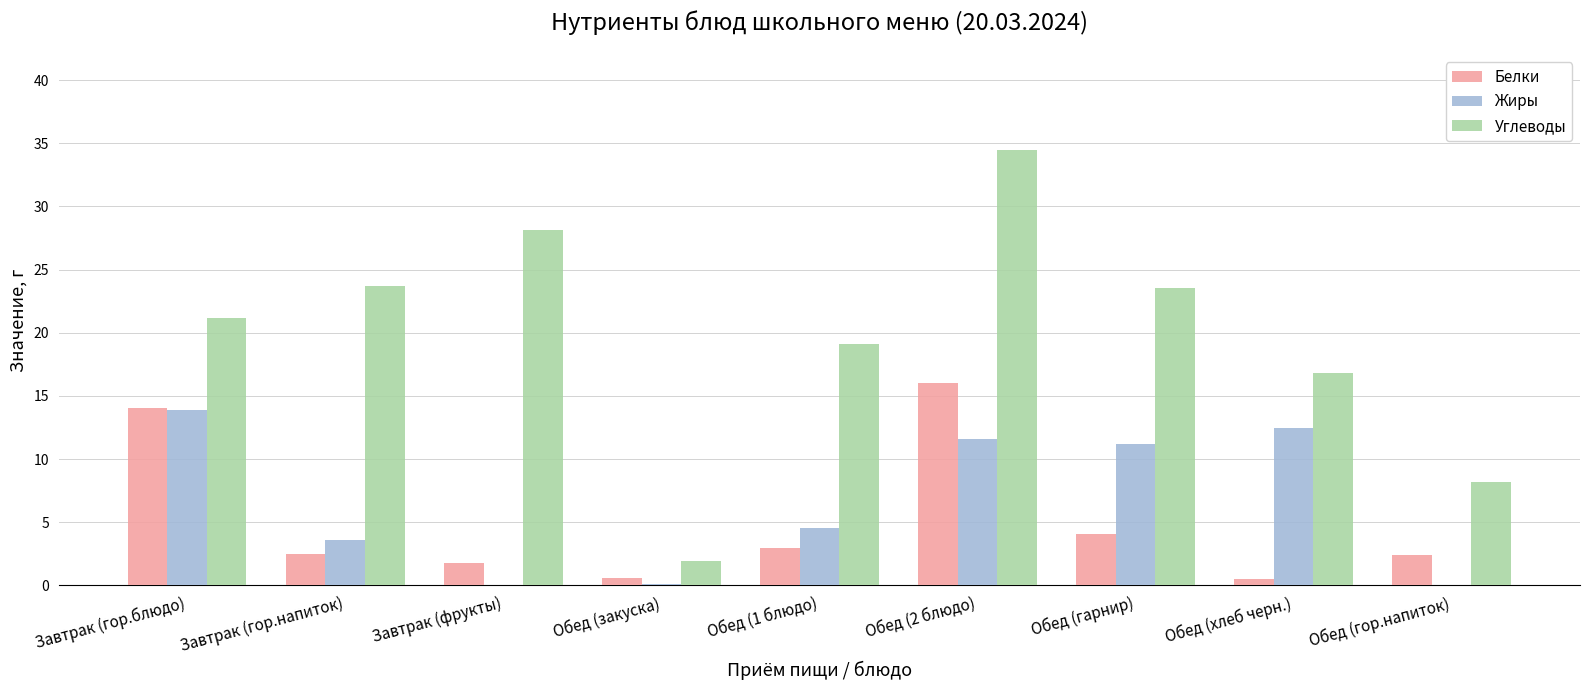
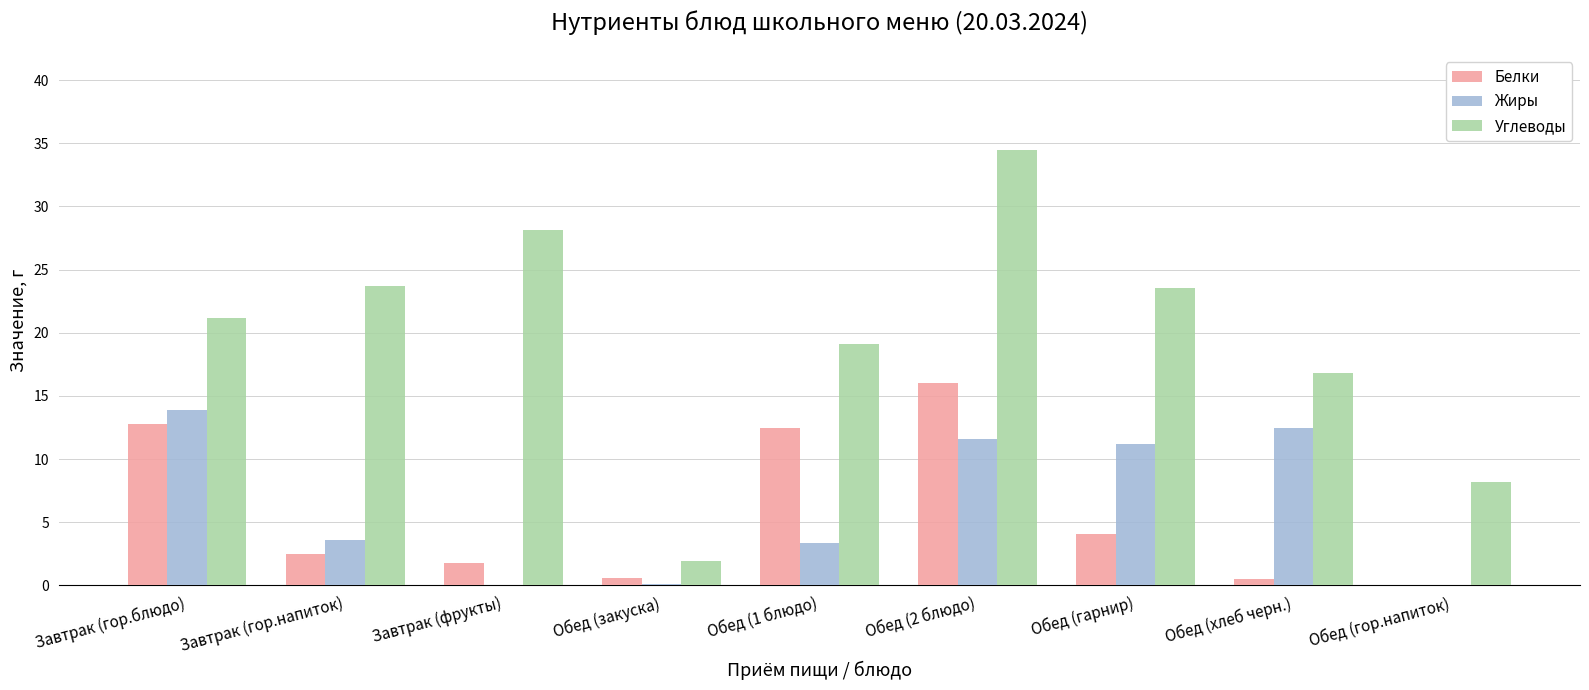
Белки, Завтрак (гор.блюдо): 14.1 -> 12.8
Белки, Обед (1 блюдо): 3.0 -> 12.5
Жиры, Обед (1 блюдо): 4.6 -> 3.4
Белки, Обед (гор.напиток): 2.4 -> 0.0
